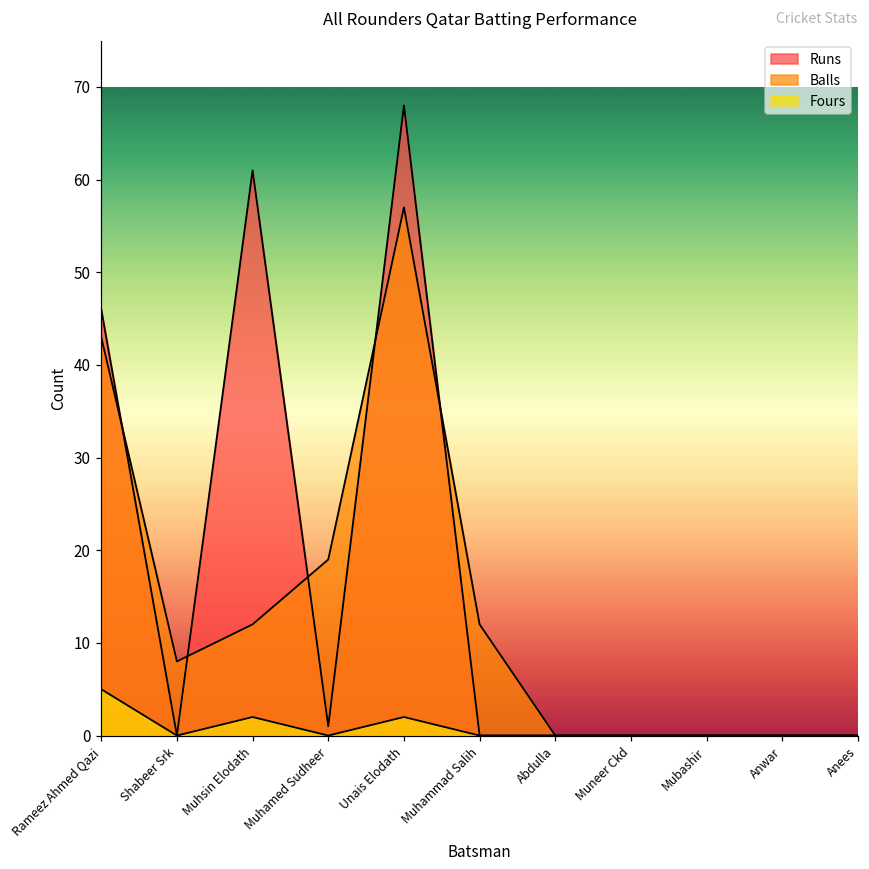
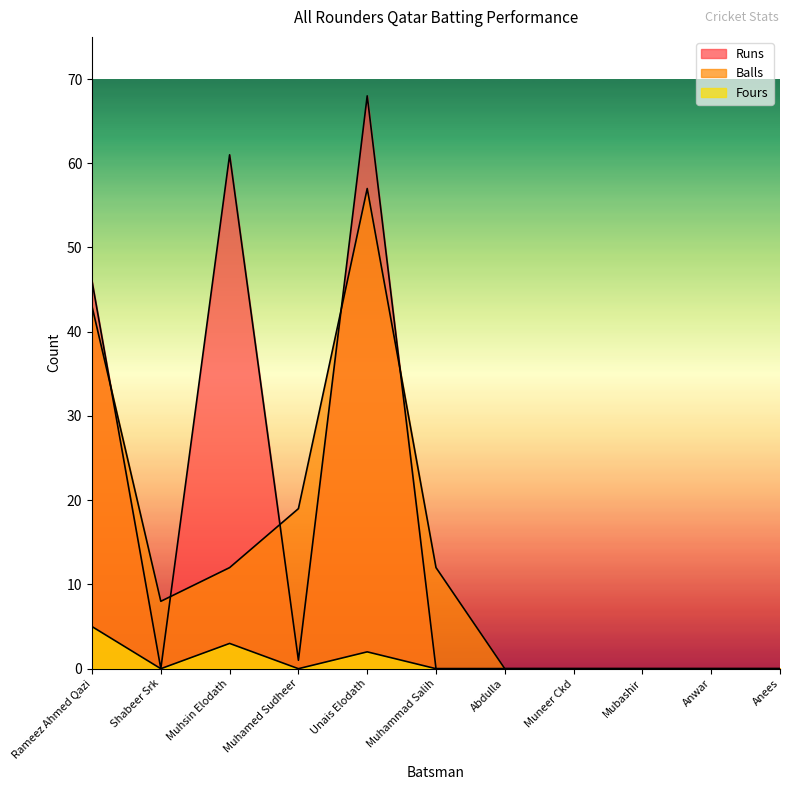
Fours, Muhsin Elodath: 2 -> 3
